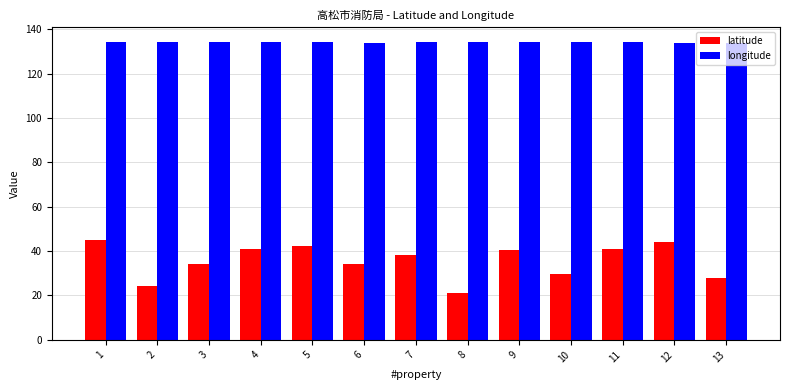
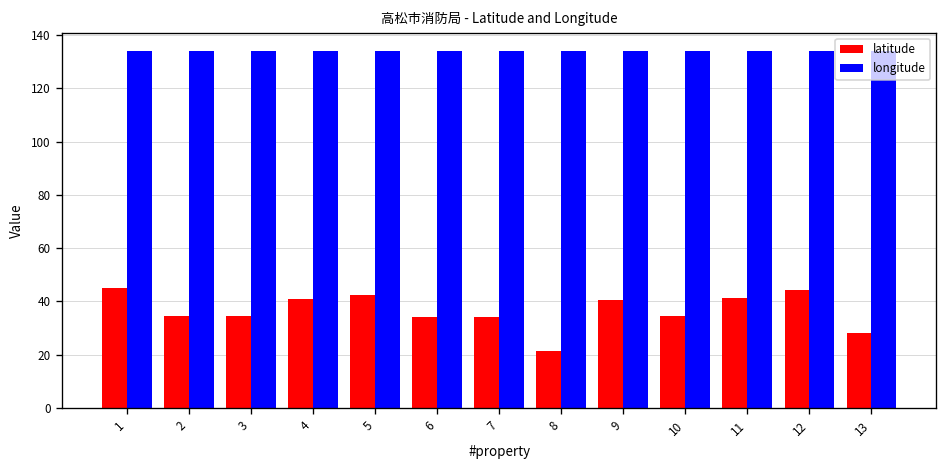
latitude, 2: 24 -> 34
latitude, 7: 38 -> 34
latitude, 10: 30 -> 34
